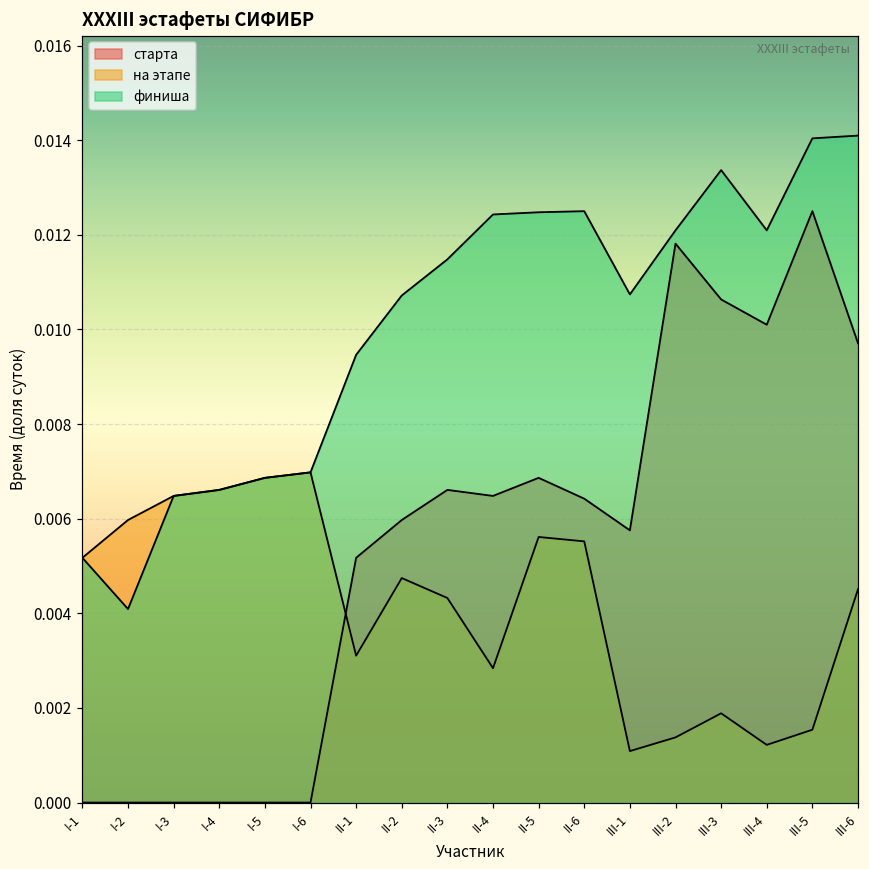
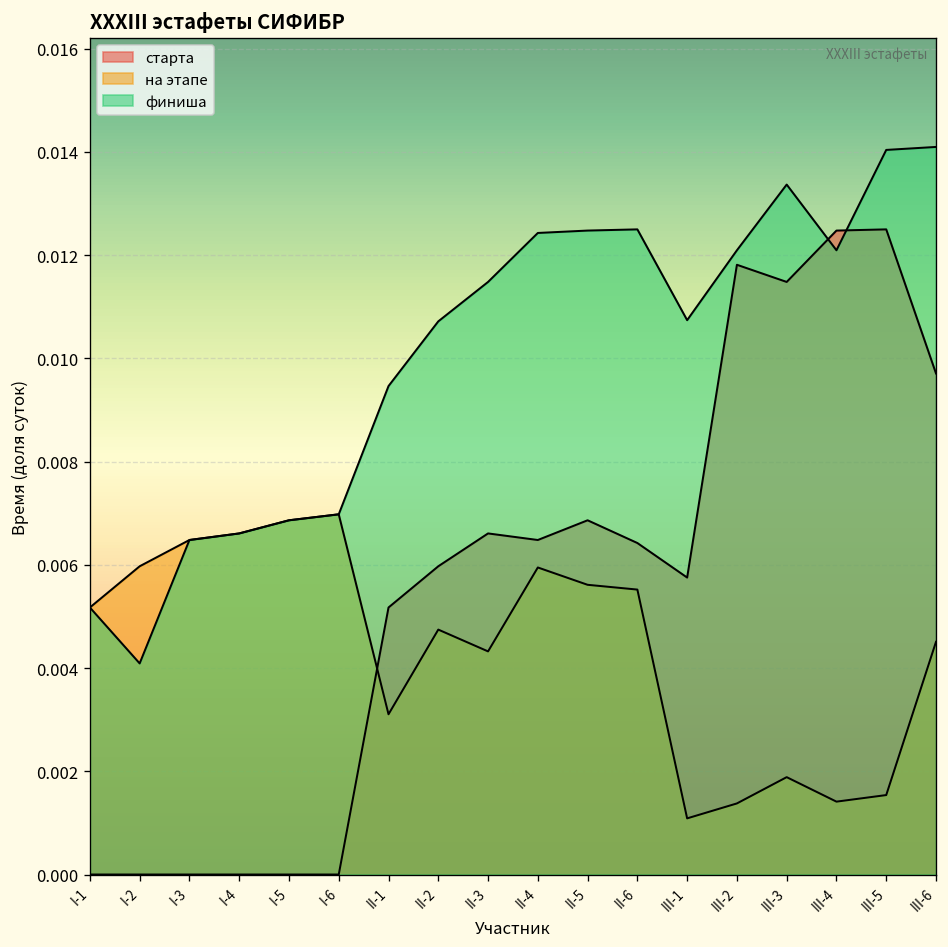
на этапе, II-4: 0.0028 -> 0.0059
старта, III-3: 0.0106 -> 0.0115
старта, III-4: 0.0101 -> 0.0125
на этапе, III-4: 0.0012 -> 0.0014
